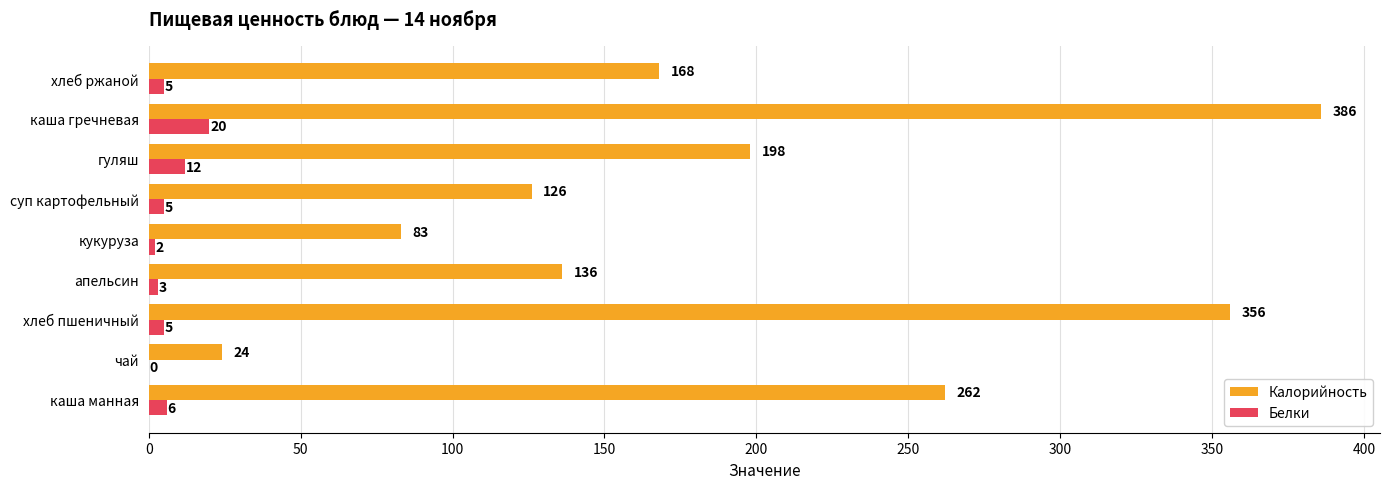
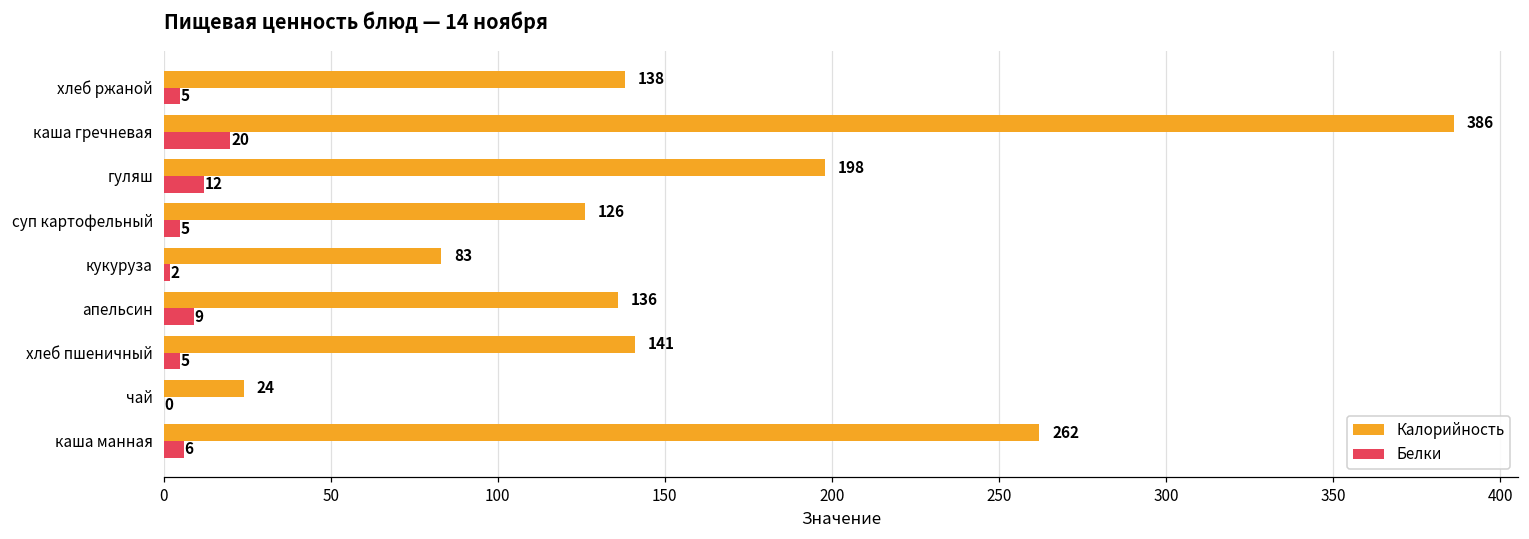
Калорийность, хлеб ржаной: 168 -> 138
Белки, апельсин: 3 -> 9
Калорийность, хлеб пшеничный: 356 -> 141
